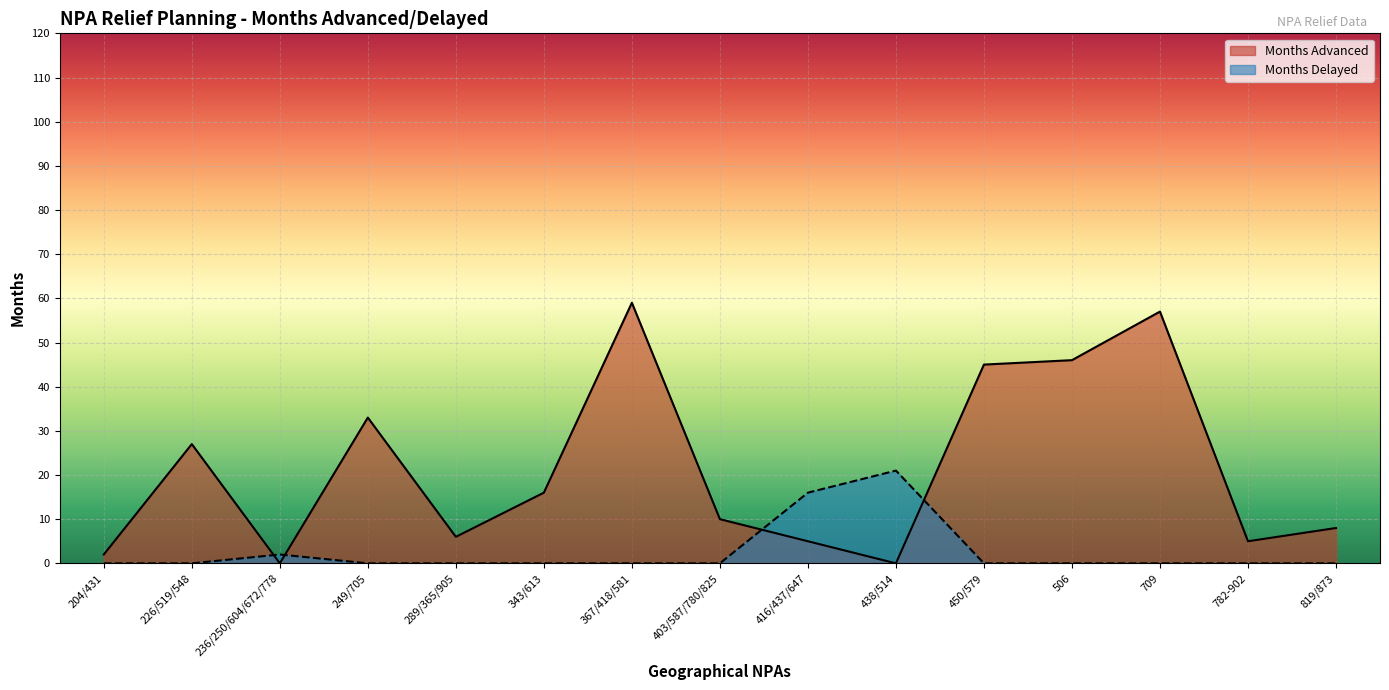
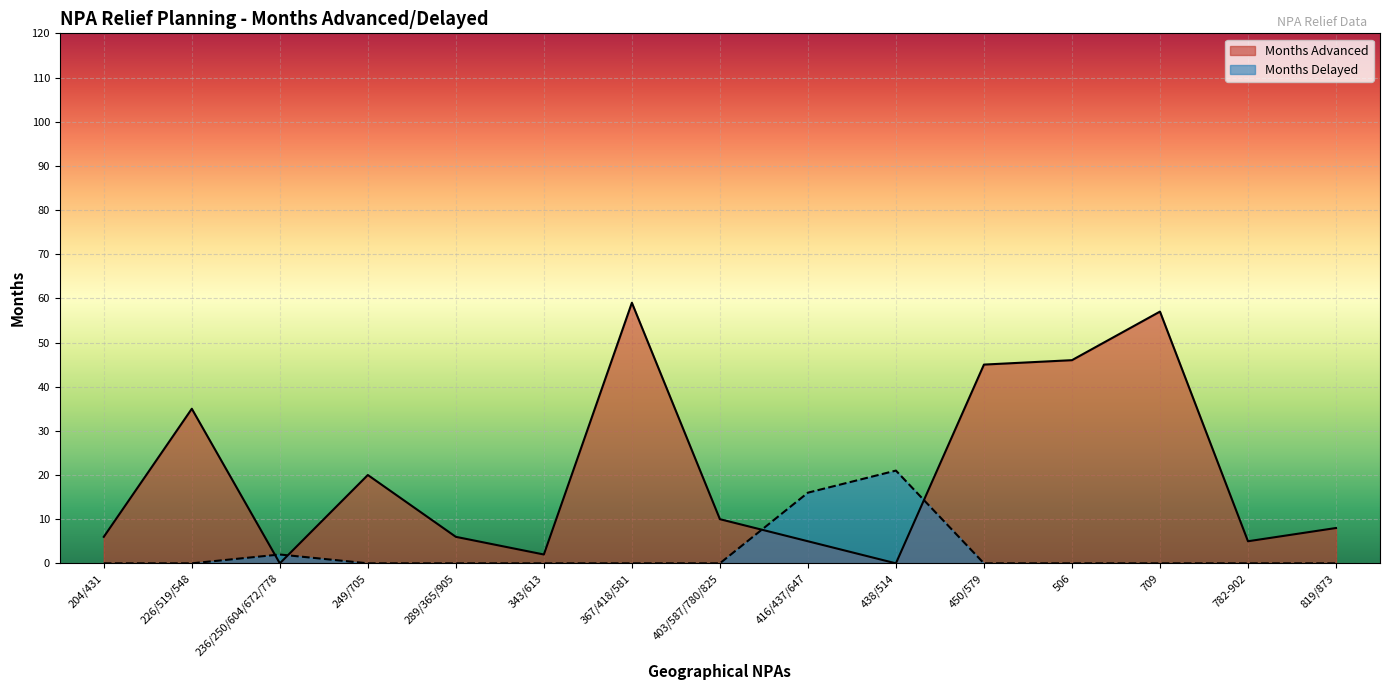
Months Advanced, 204/431: 2 -> 6
Months Advanced, 226/519/548: 27 -> 35
Months Advanced, 249/705: 33 -> 20
Months Advanced, 343/613: 16 -> 2
